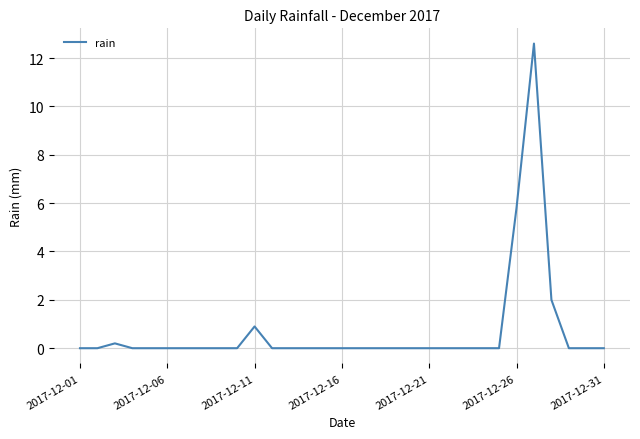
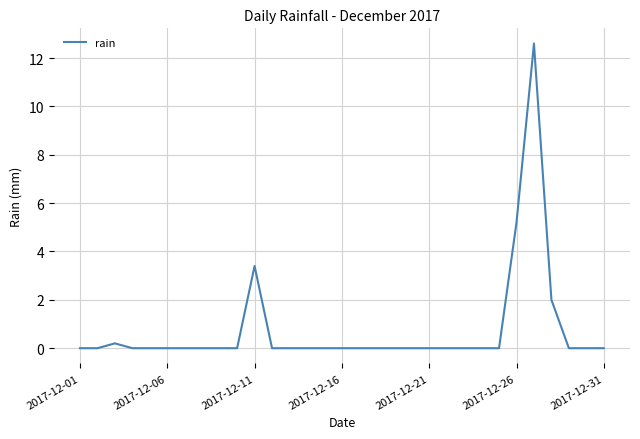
2017-12-11: 0.9 -> 3.4
2017-12-26: 5.8 -> 5.2
